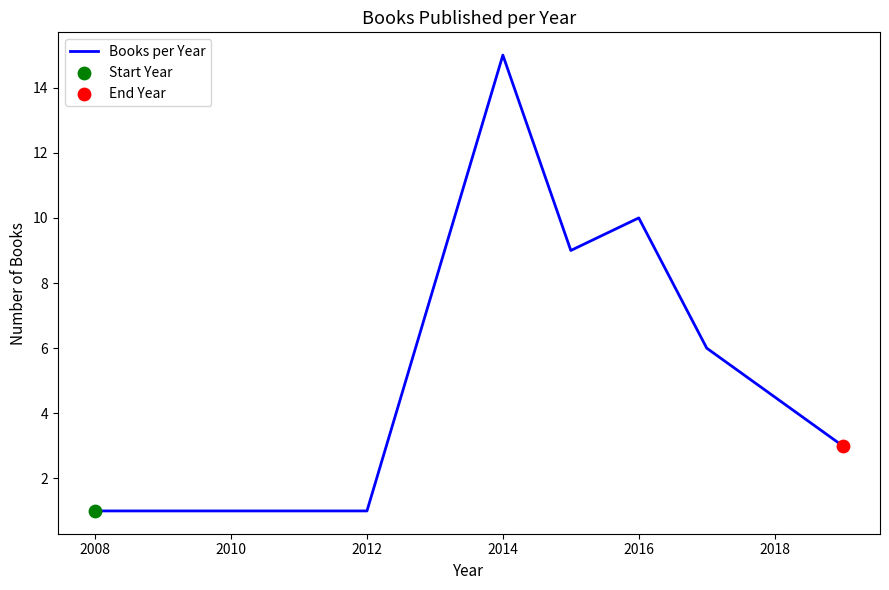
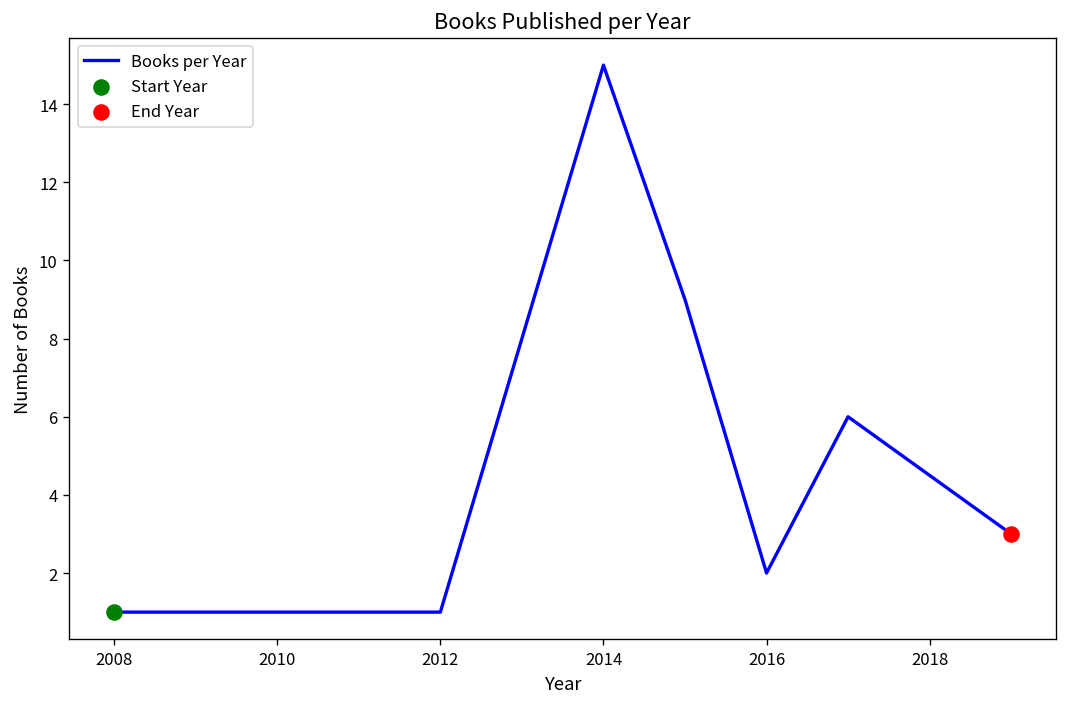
Books per Year, 2016: 10 -> 2
